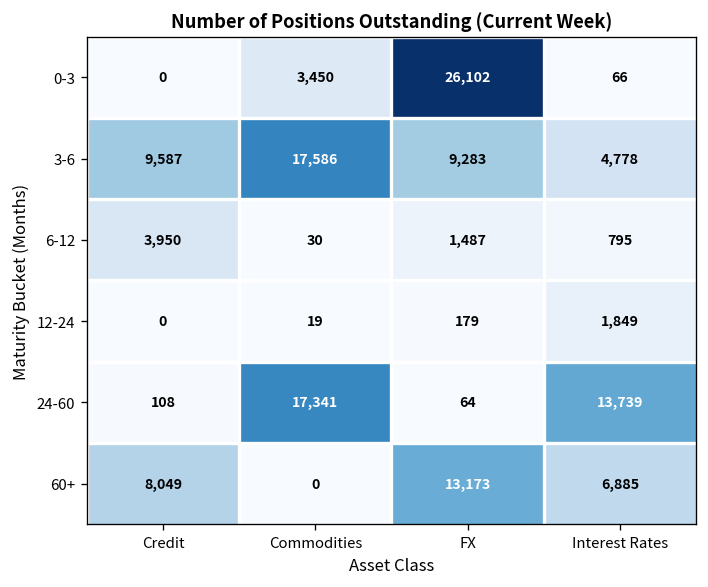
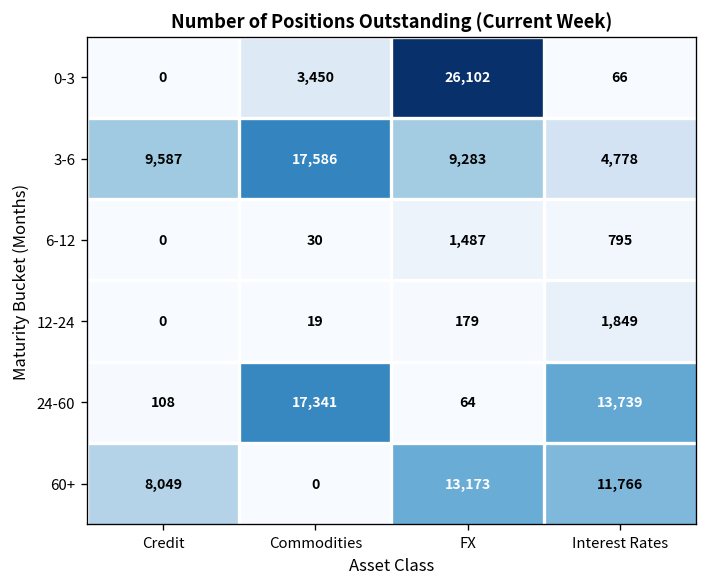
6-12, Credit: 3,950 -> 0
60+, Interest Rates: 6,885 -> 11,766
